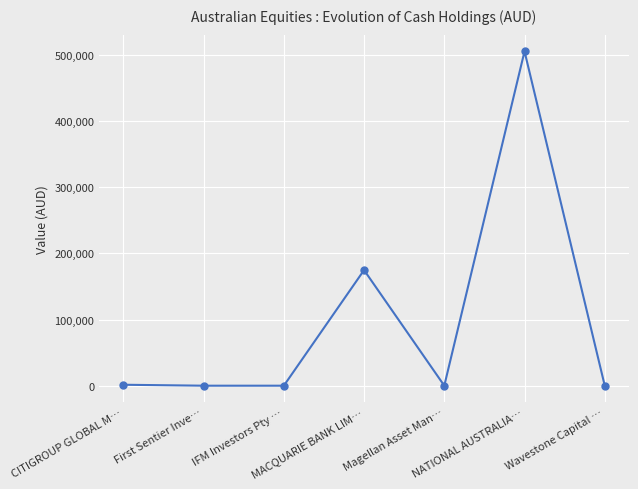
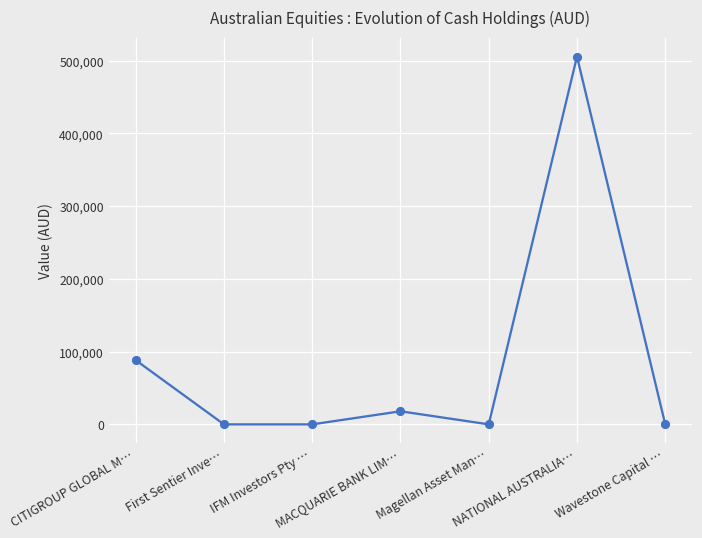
CITIGROUP GLOBAL M…: 0 -> 90,000
MACQUARIE BANK LIM…: 170,000 -> 20,000
